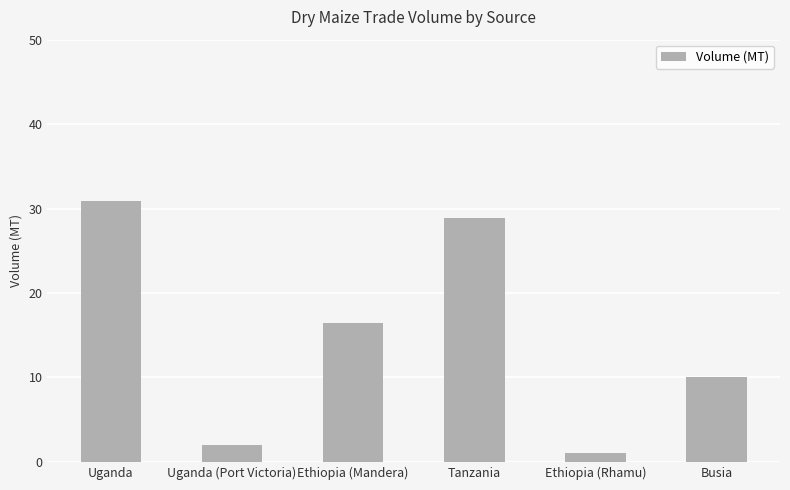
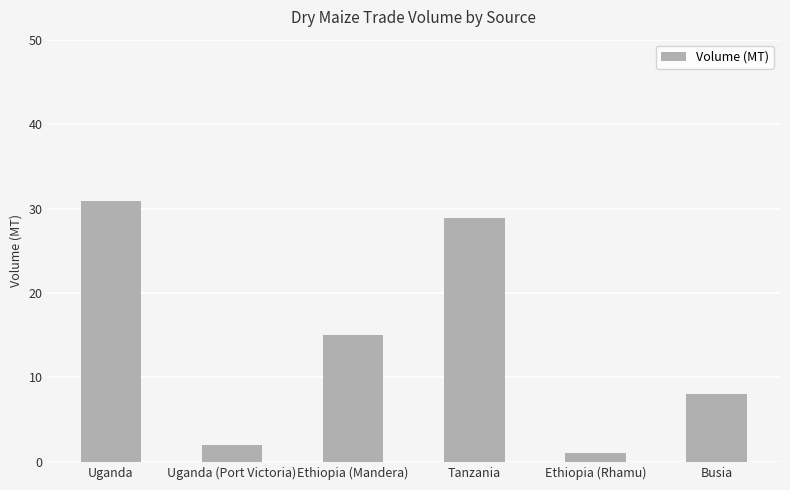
Ethiopia (Mandera): 16 -> 15
Busia: 10 -> 8
